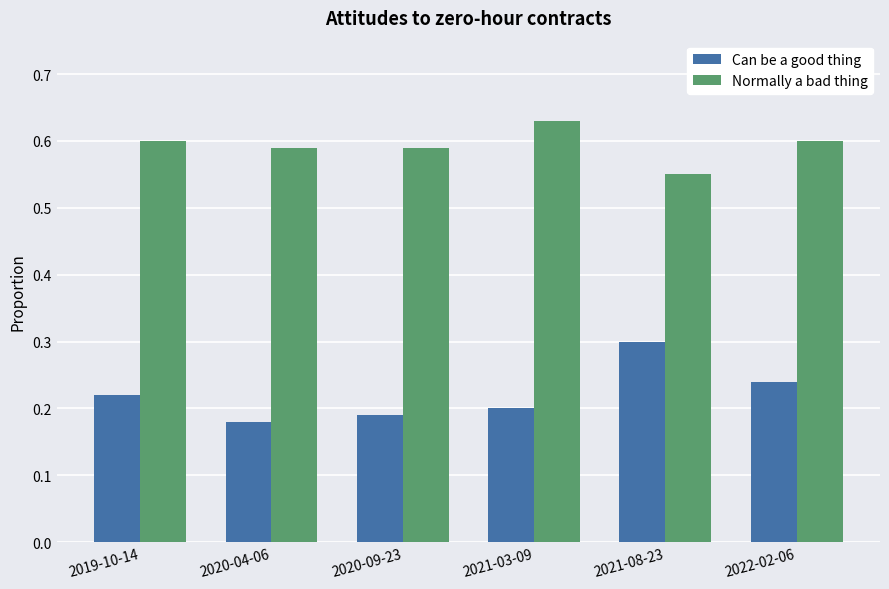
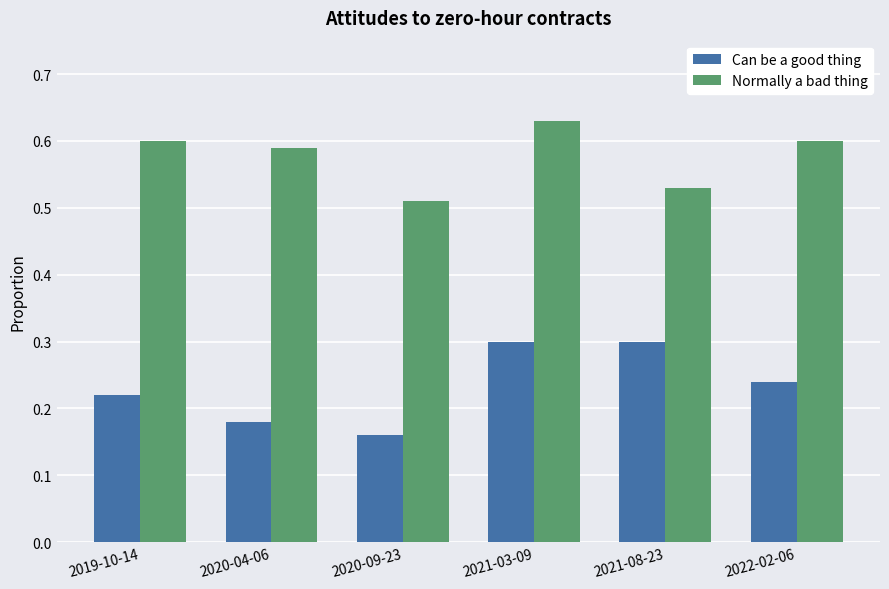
Can be a good thing, 2020-09-23: 0.19 -> 0.16
Normally a bad thing, 2020-09-23: 0.59 -> 0.51
Can be a good thing, 2021-03-09: 0.2 -> 0.3
Normally a bad thing, 2021-08-23: 0.55 -> 0.53
